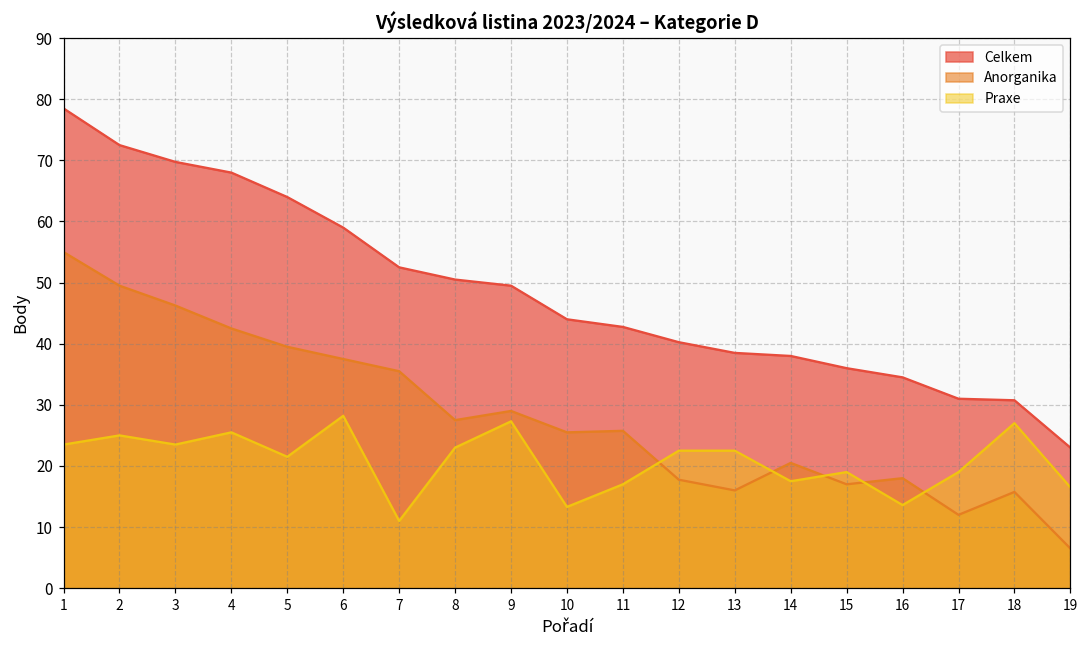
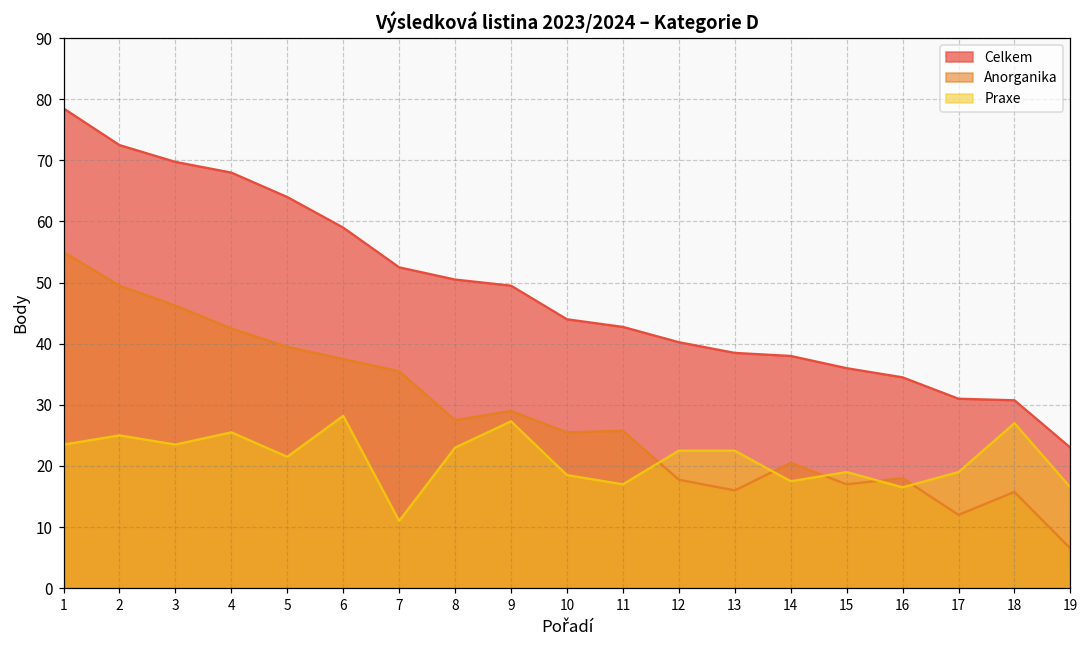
Praxe, 10: 13 -> 19
Praxe, 16: 14 -> 17
